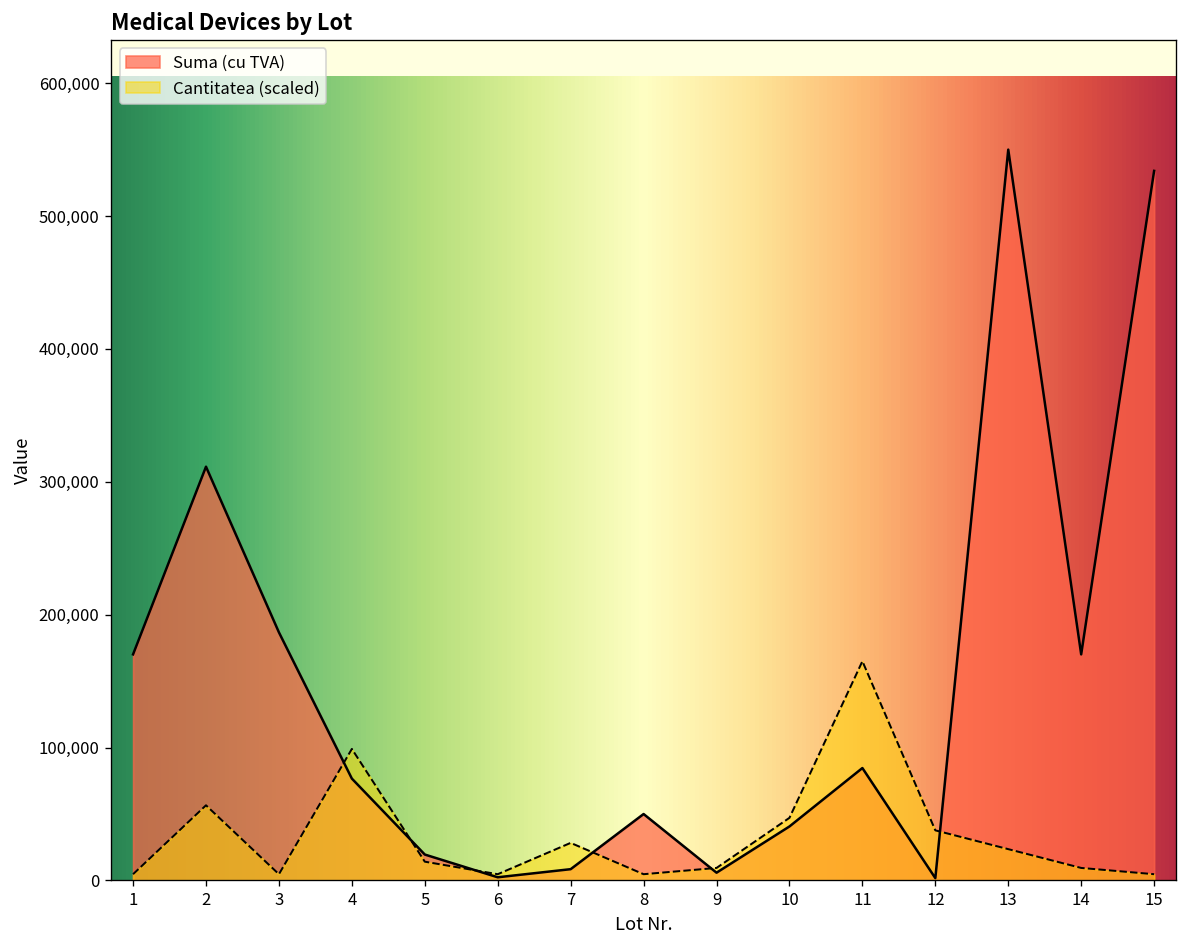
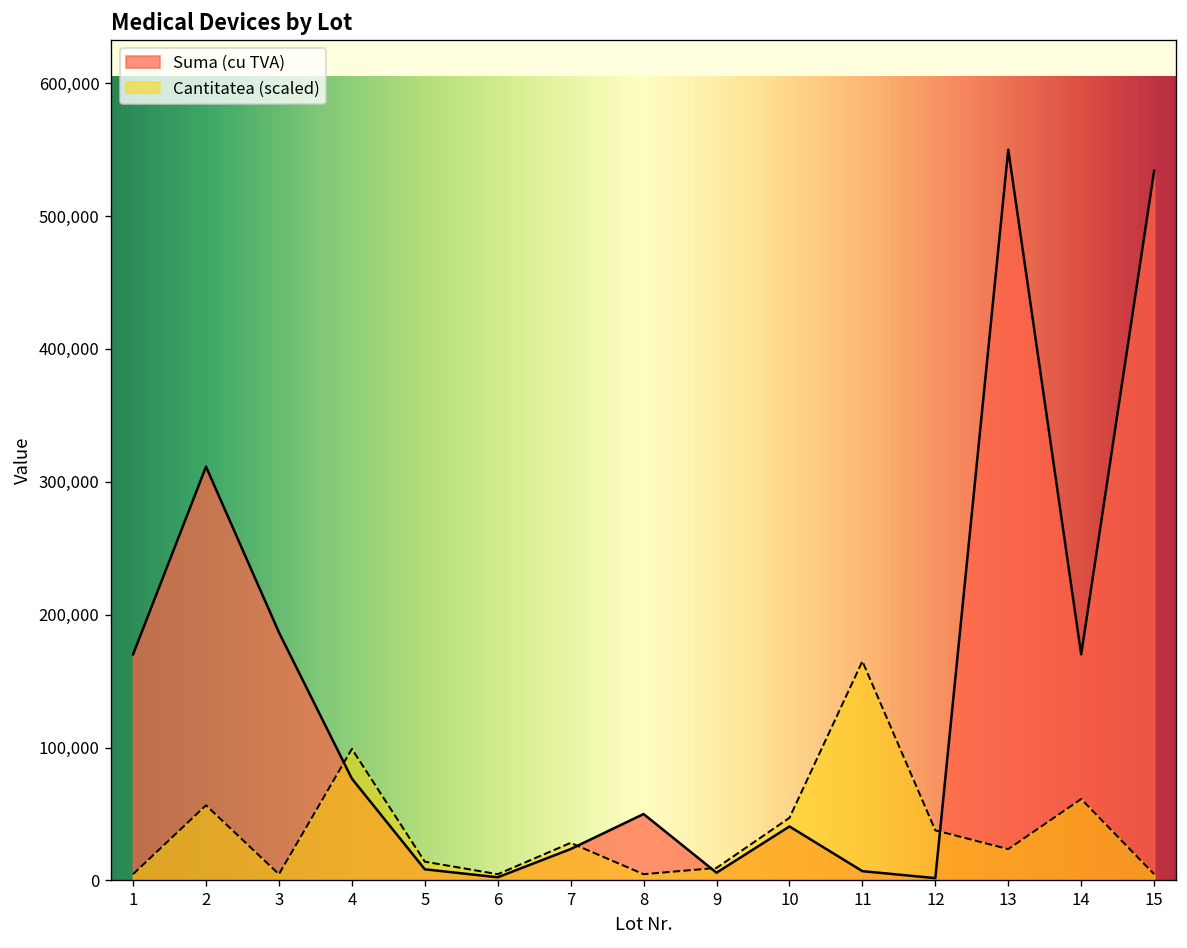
Suma (cu TVA), 5: 20,000 -> 8,000
Suma (cu TVA), 7: 9,000 -> 24,000
Suma (cu TVA), 11: 85,000 -> 7,000
Cantitatea (scaled), 14: 9,000 -> 61,000
